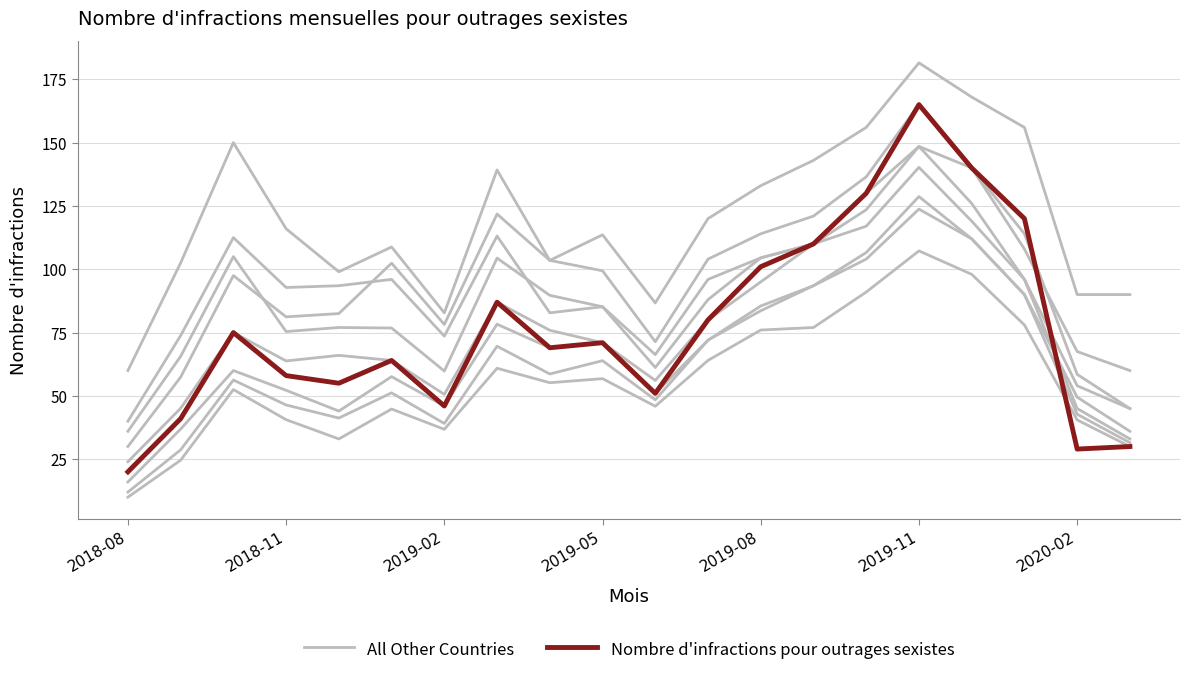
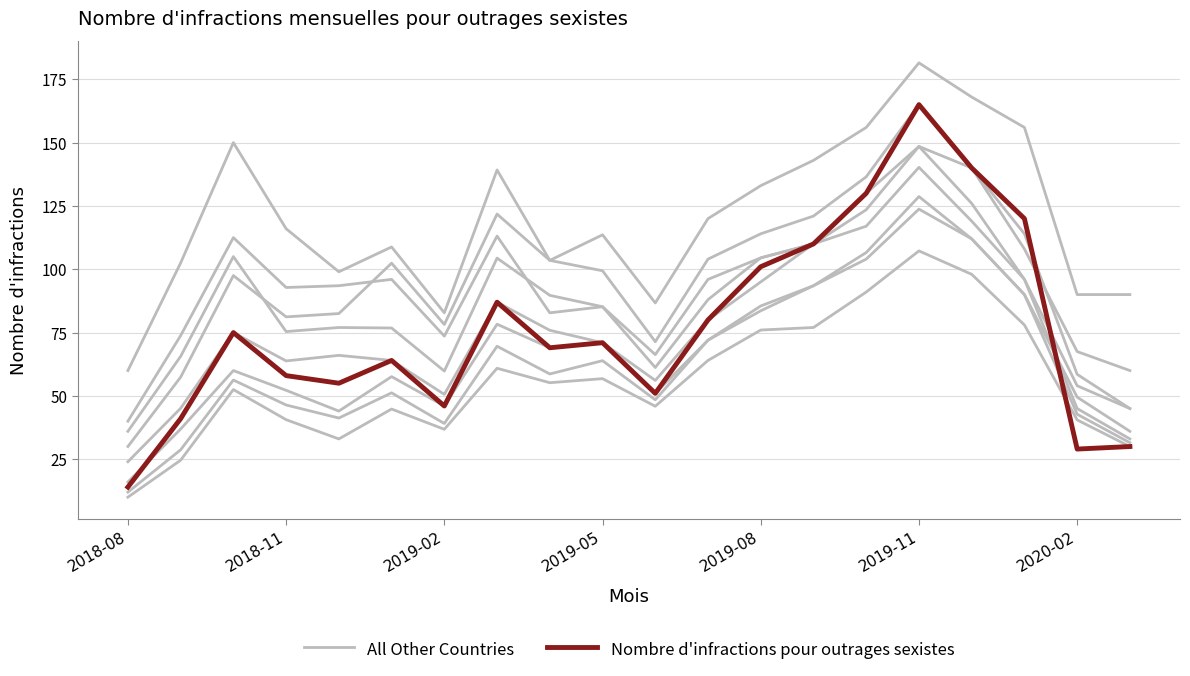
Nombre d'infractions pour outrages sexistes, 2018-08: 20 -> 14
